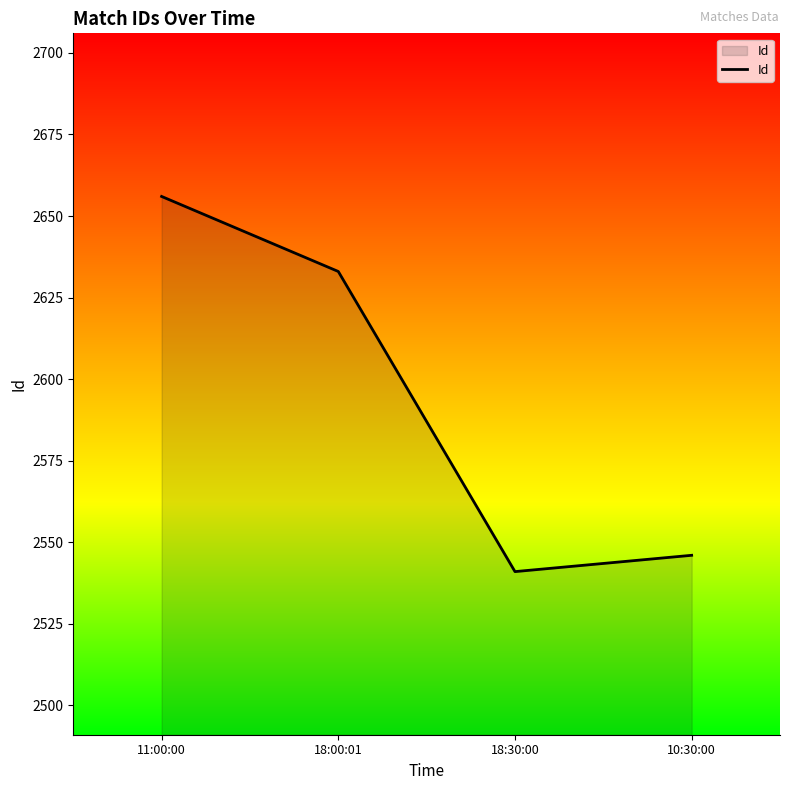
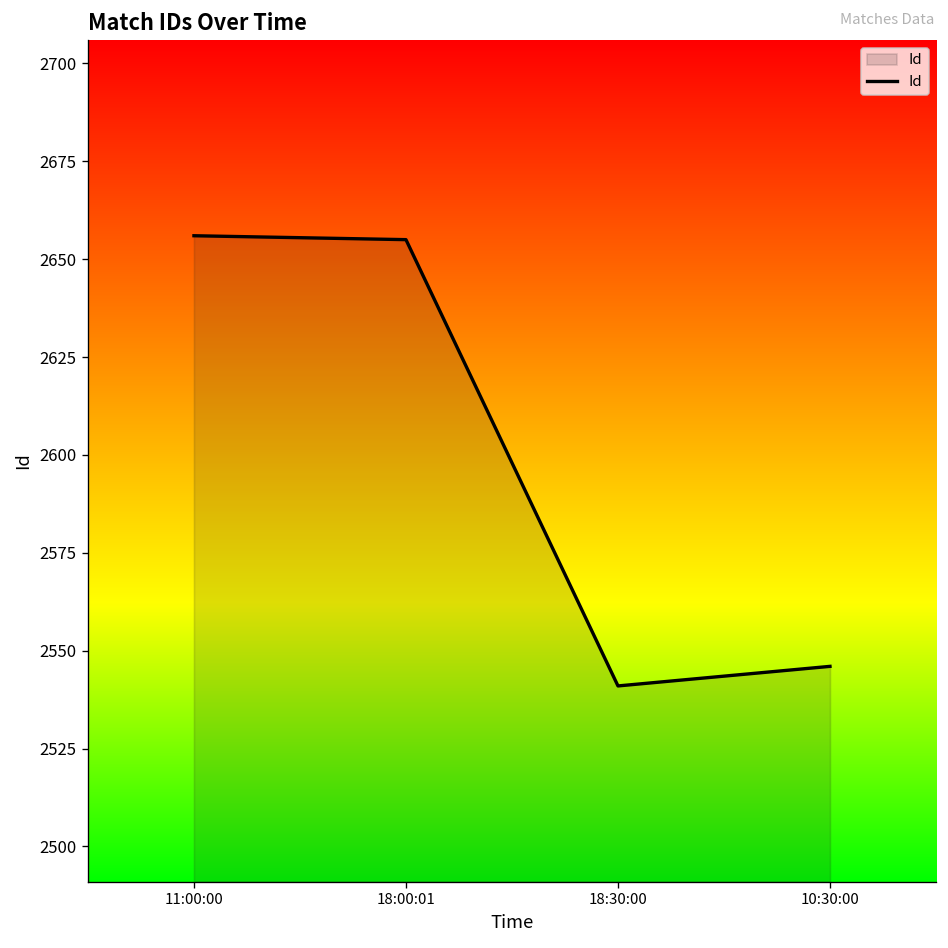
18:00:01: 2633 -> 2655
